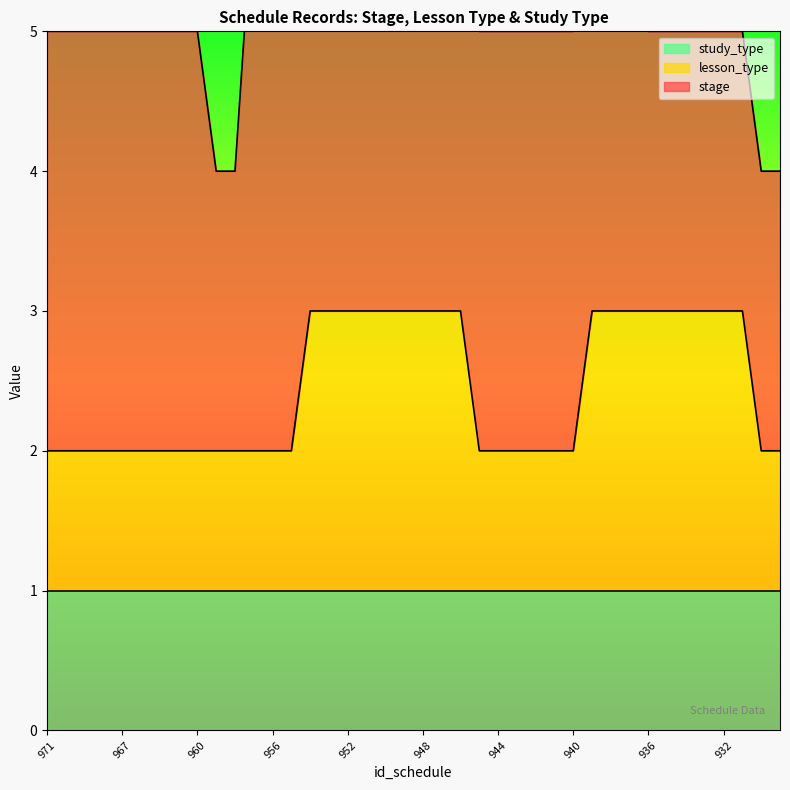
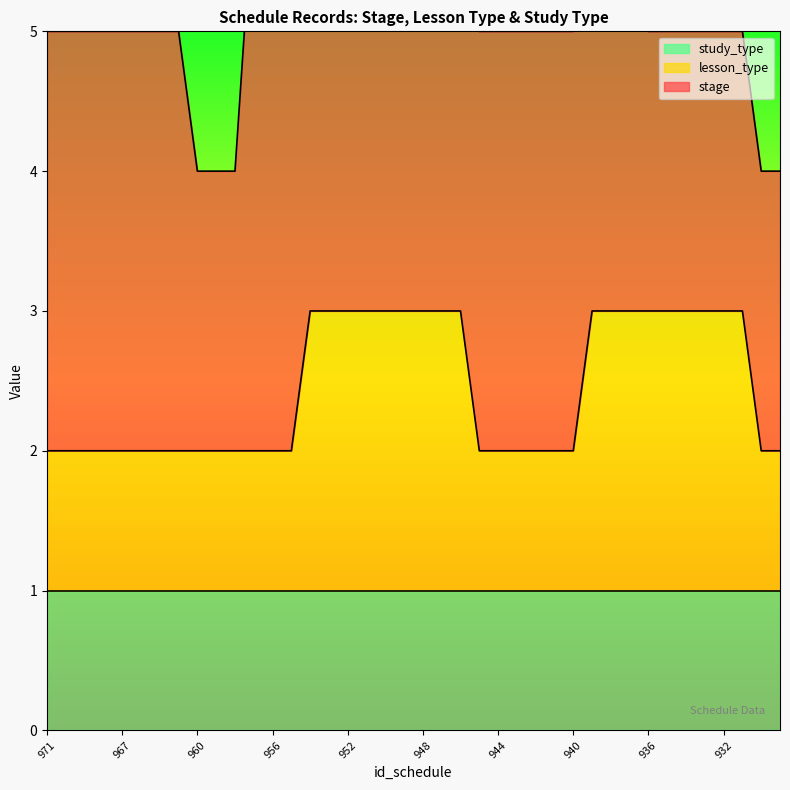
stage, 960: 3 -> 2
